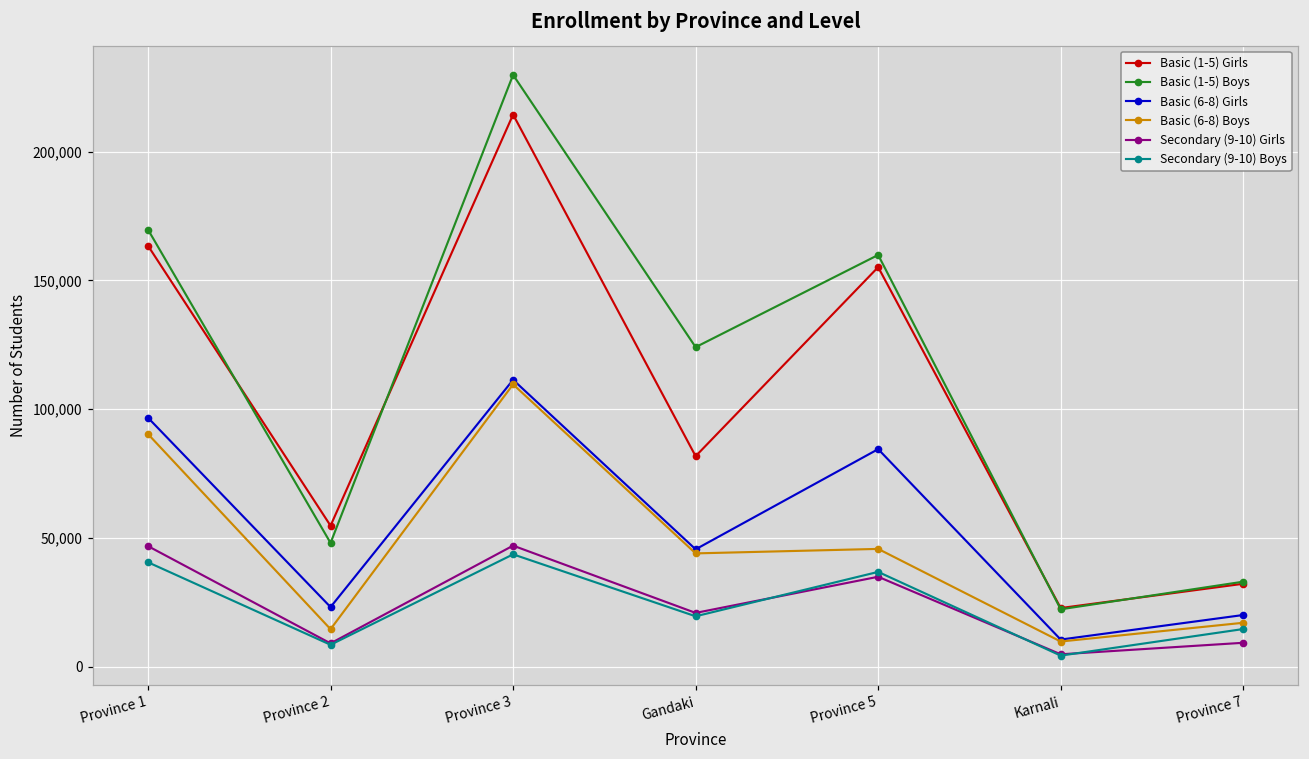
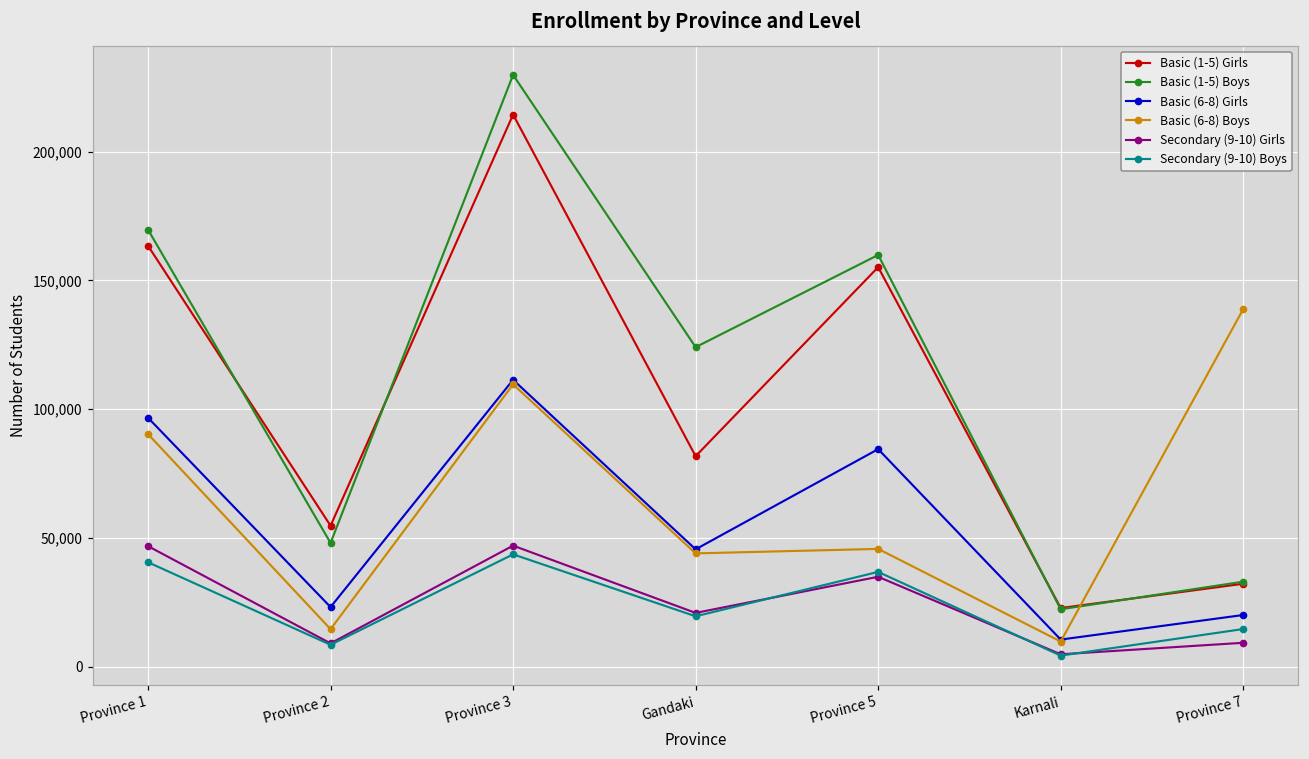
Basic (6-8) Boys, Province 7: 17,000 -> 139,000
